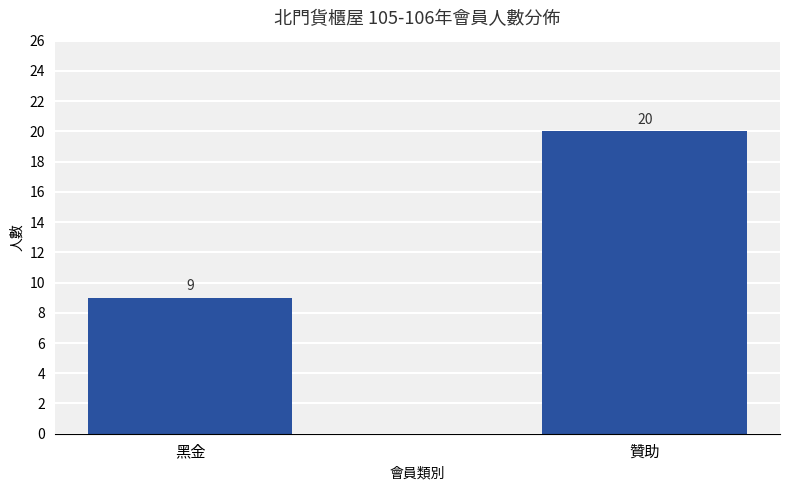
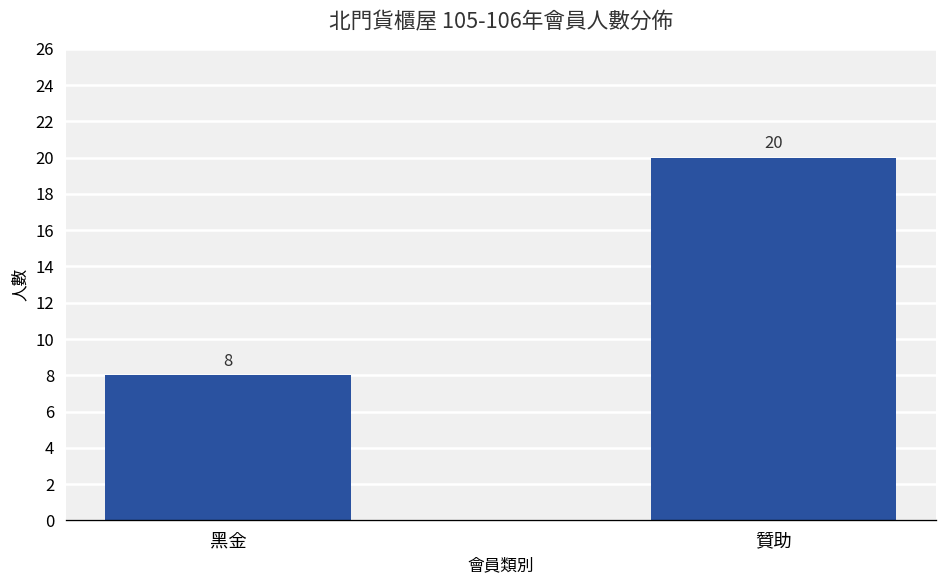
黑金: 9 -> 8
